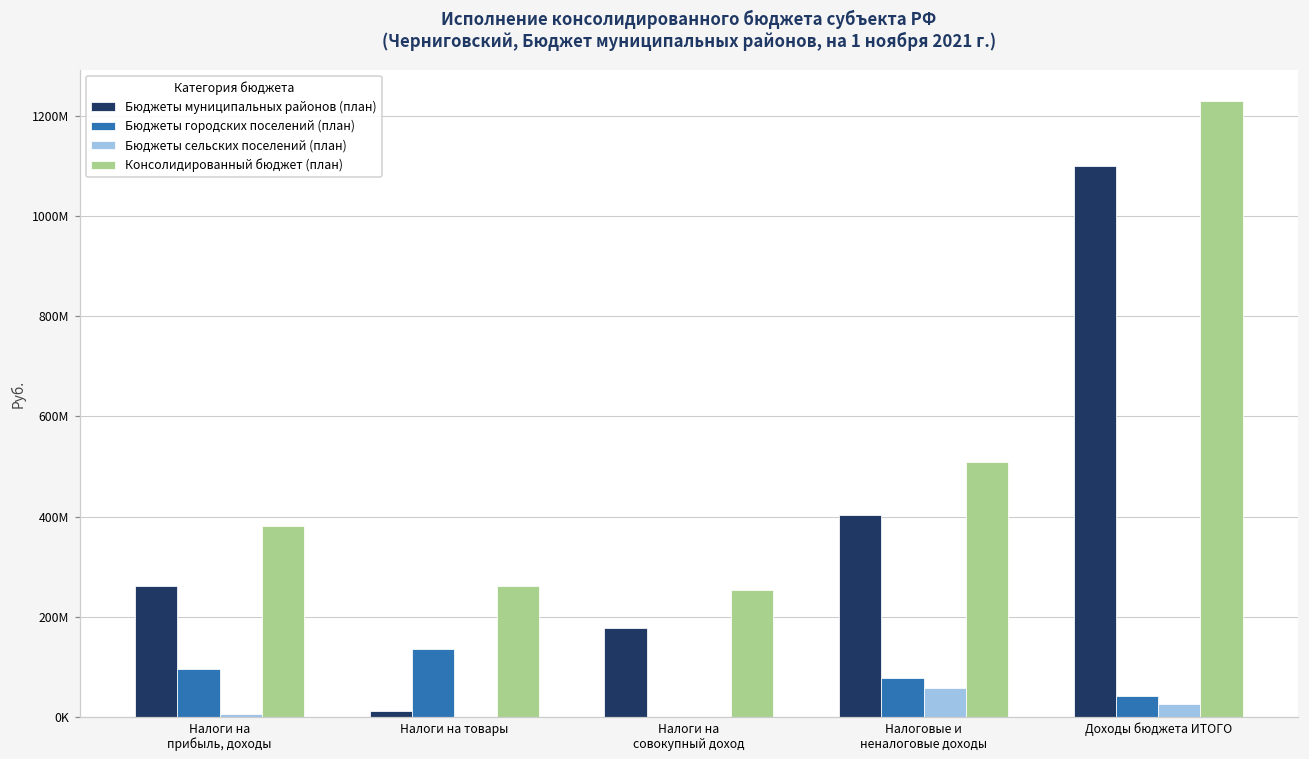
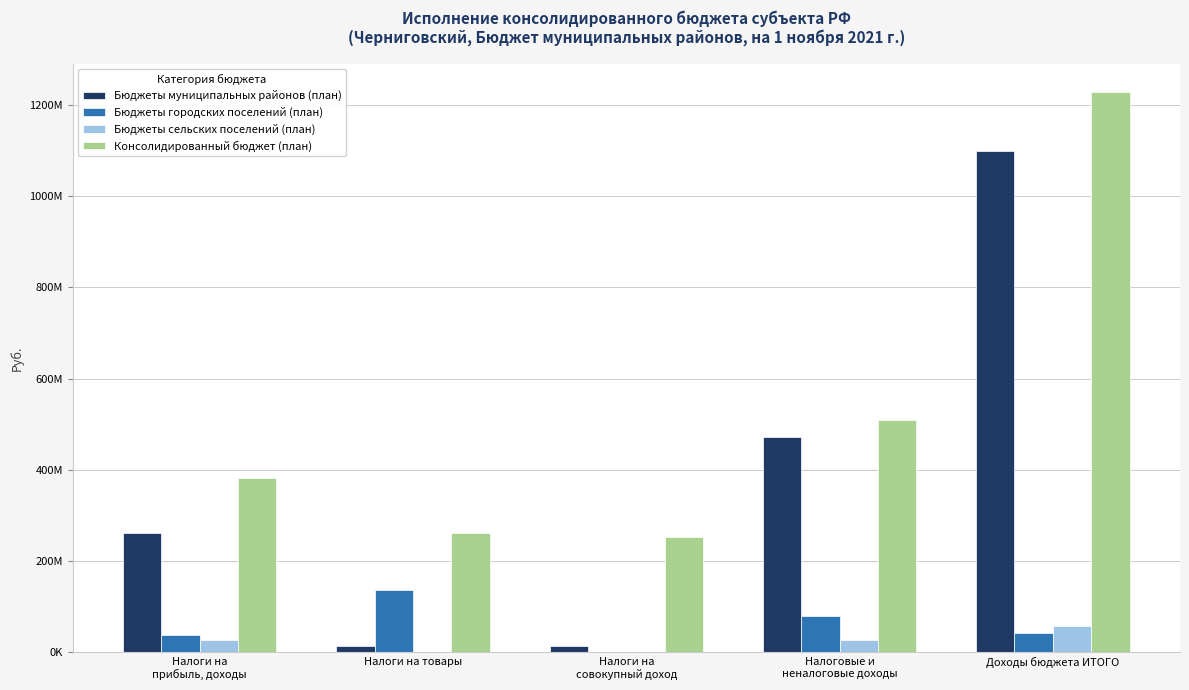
Бюджеты городских поселений (план), Налоги на прибыль, доходы: 100000000 -> 40000000
Бюджеты сельских поселений (план), Налоги на прибыль, доходы: 10000000 -> 30000000
Бюджеты муниципальных районов (план), Налоги на совокупный доход: 180000000 -> 10000000
Бюджеты муниципальных районов (план), Налоговые и неналоговые доходы: 400000000 -> 470000000
Бюджеты сельских поселений (план), Налоговые и неналоговые доходы: 60000000 -> 30000000
Бюджеты сельских поселений (план), Доходы бюджета ИТОГО: 30000000 -> 60000000
